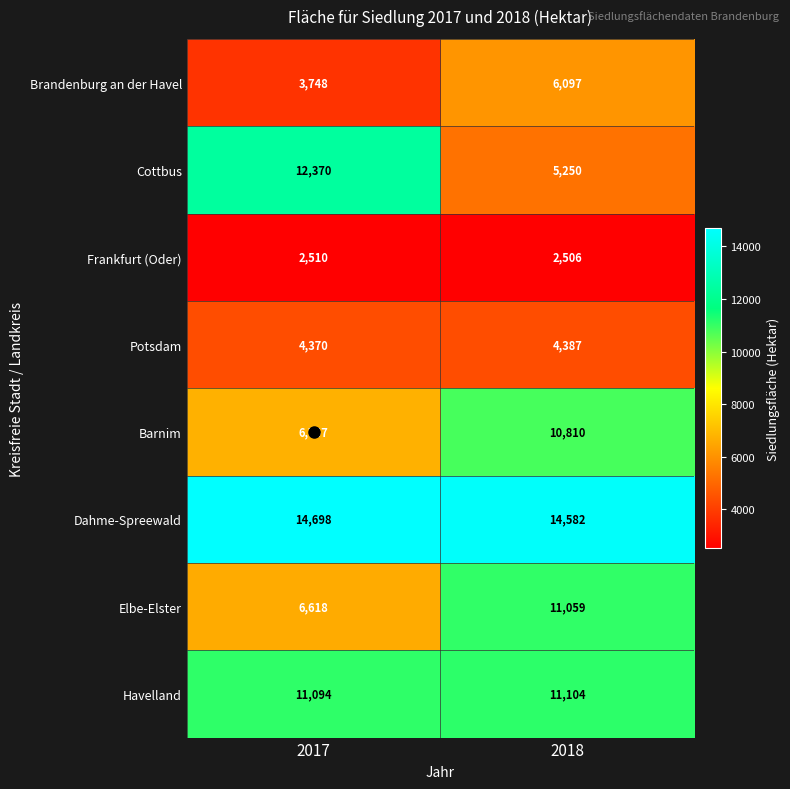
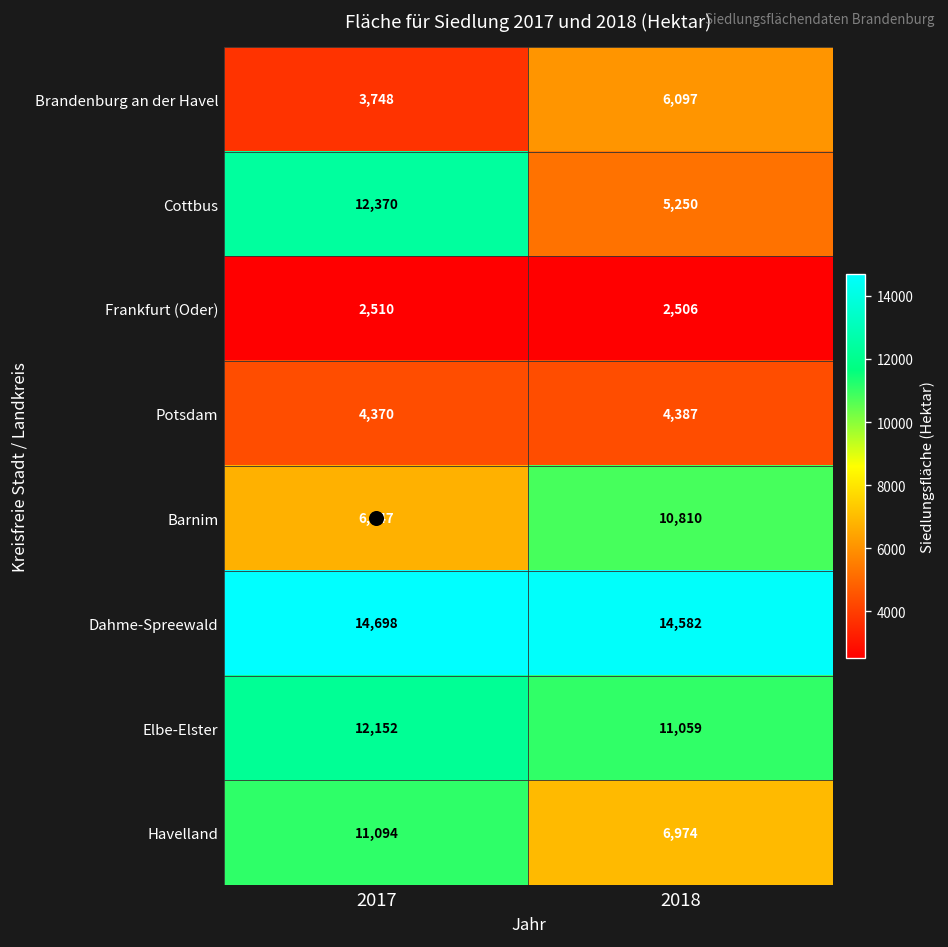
Elbe-Elster, 2017: 6,618 -> 12,152
Havelland, 2018: 11,104 -> 6,974
